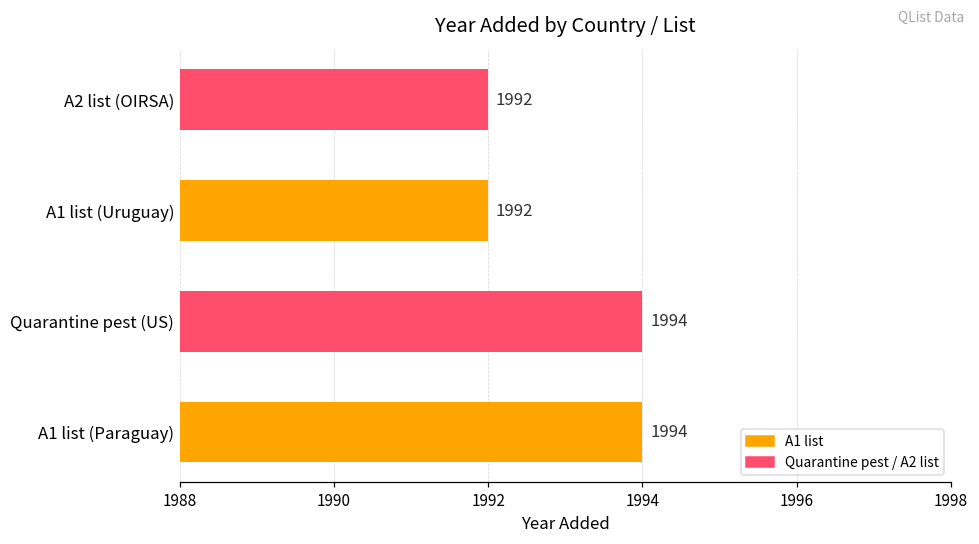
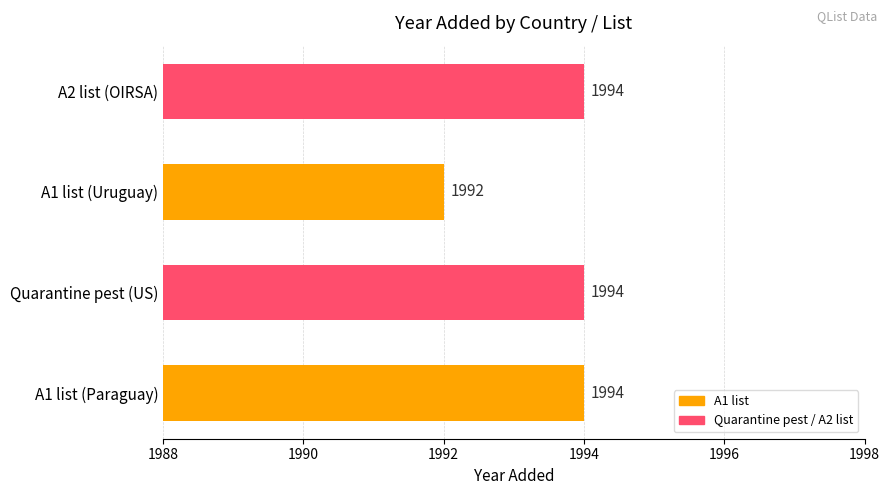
A2 list (OIRSA): 1992 -> 1994
